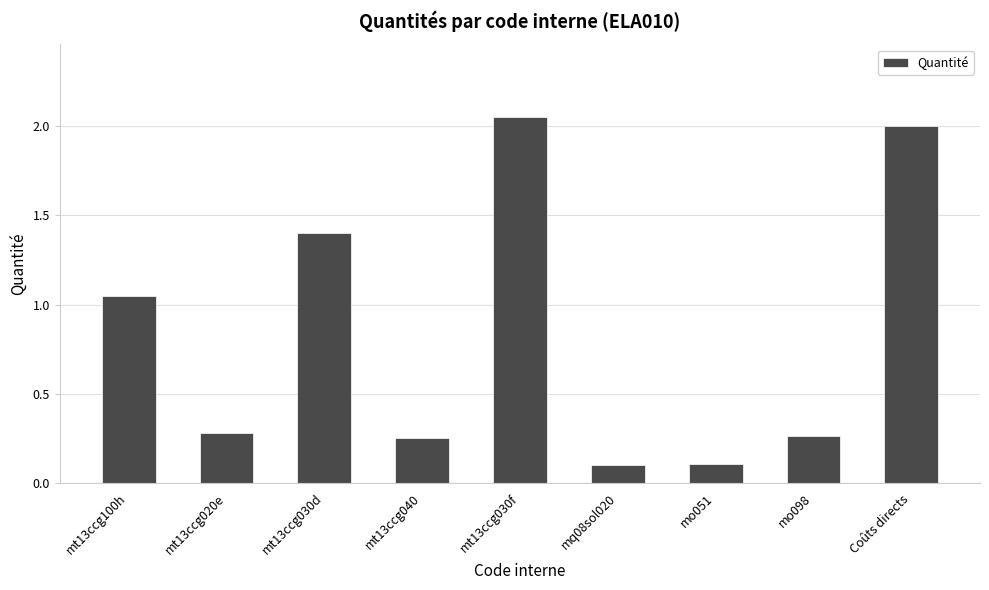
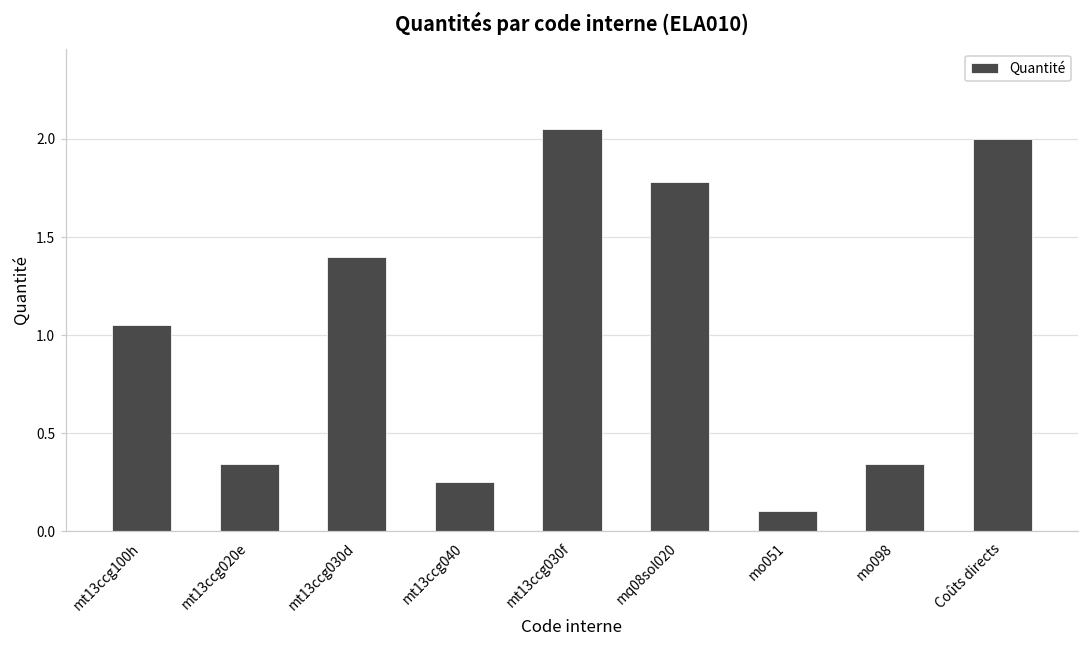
mt13ccg020e: 0.28 -> 0.34
mq08sol020: 0.10 -> 1.78
mo098: 0.26 -> 0.34
